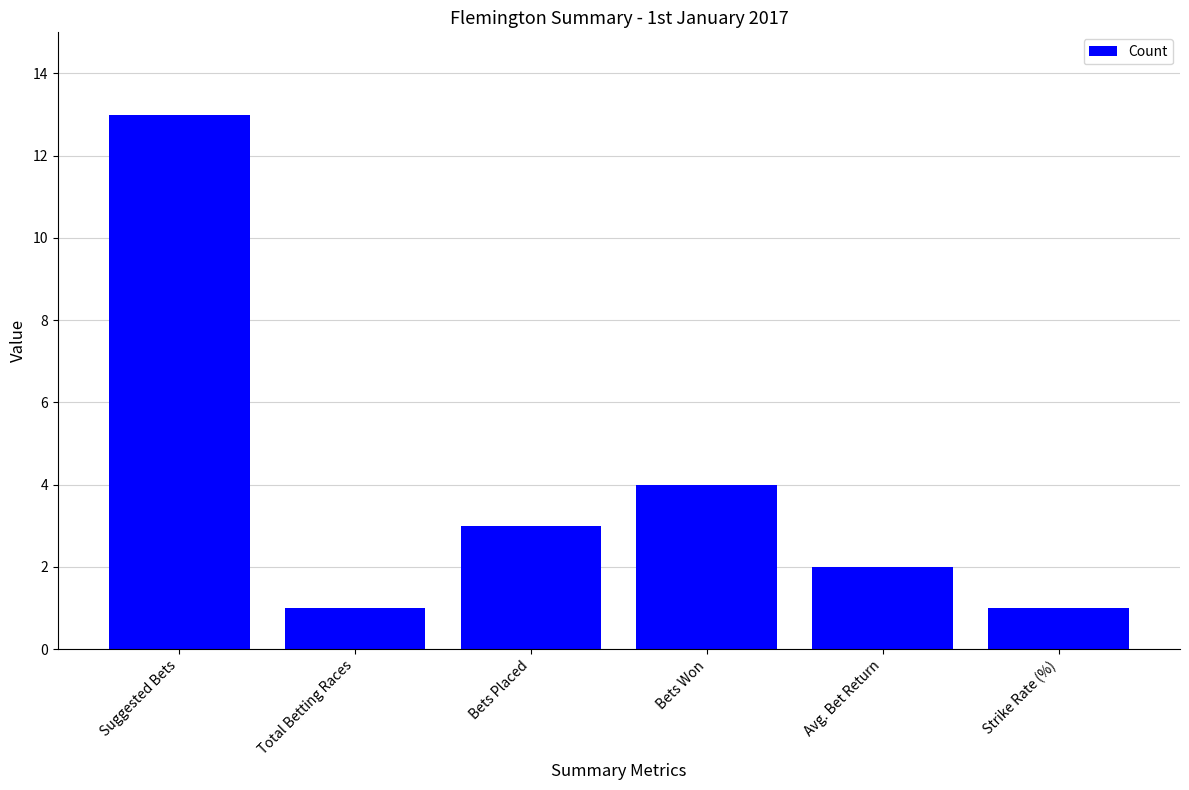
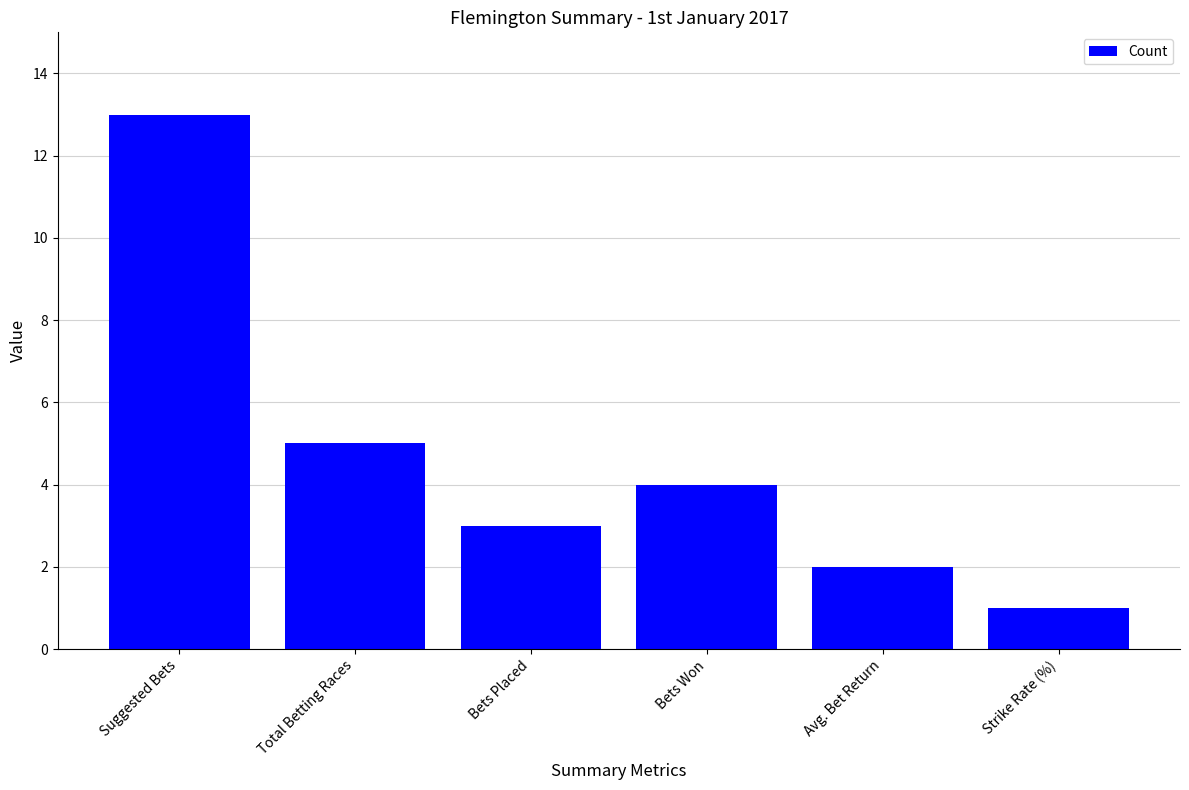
Total Betting Races: 1 -> 5
